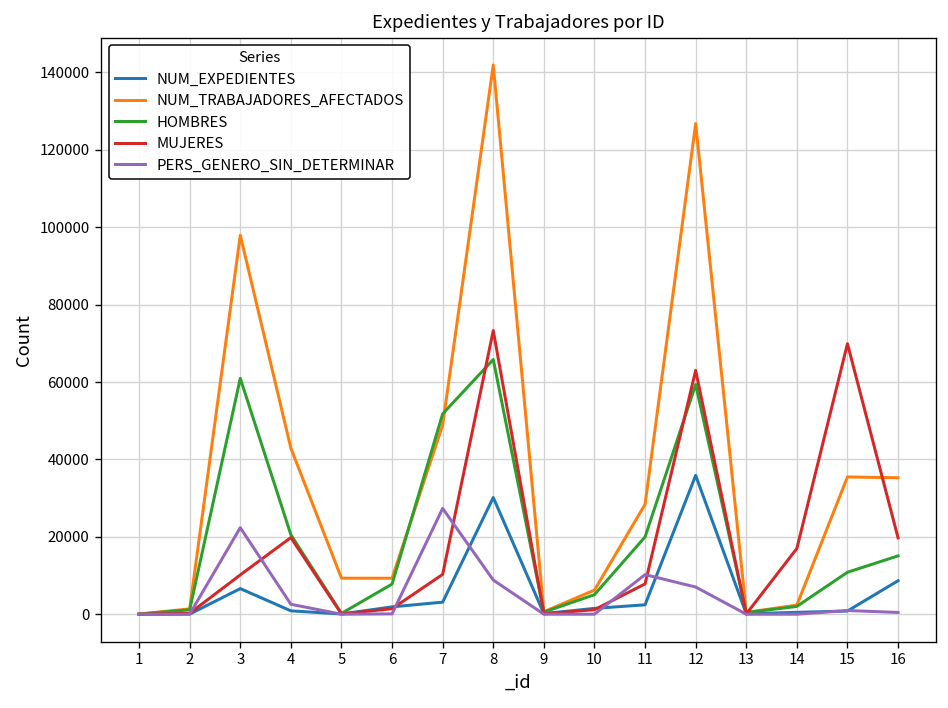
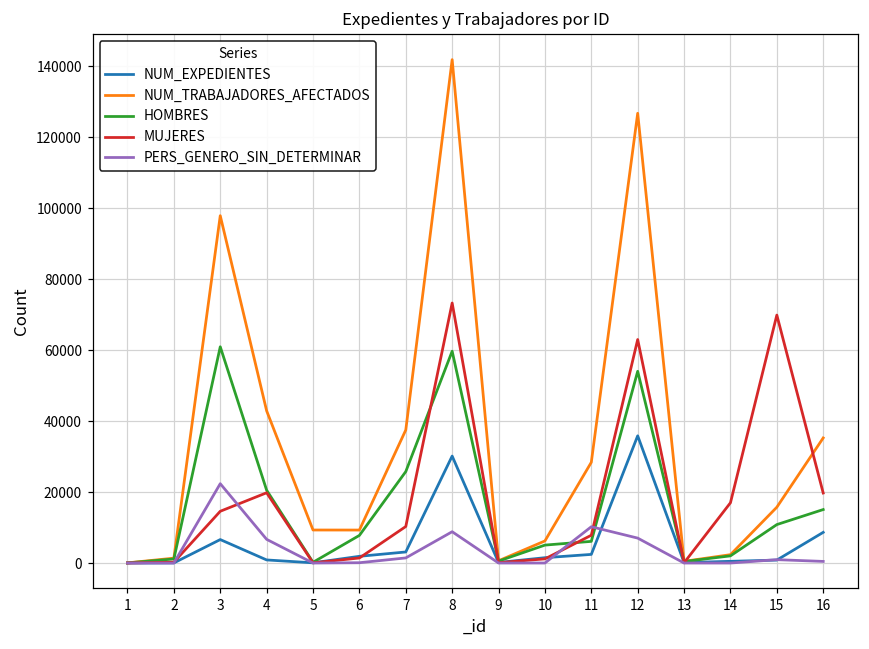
MUJERES, 3: 10000 -> 15000
PERS_GENERO_SIN_DETERMINAR, 4: 3000 -> 7000
NUM_TRABAJADORES_AFECTADOS, 7: 49000 -> 38000
HOMBRES, 7: 52000 -> 26000
PERS_GENERO_SIN_DETERMINAR, 7: 27000 -> 1000
HOMBRES, 8: 66000 -> 60000
HOMBRES, 11: 20000 -> 6000
HOMBRES, 12: 59000 -> 54000
NUM_TRABAJADORES_AFECTADOS, 15: 35000 -> 16000
